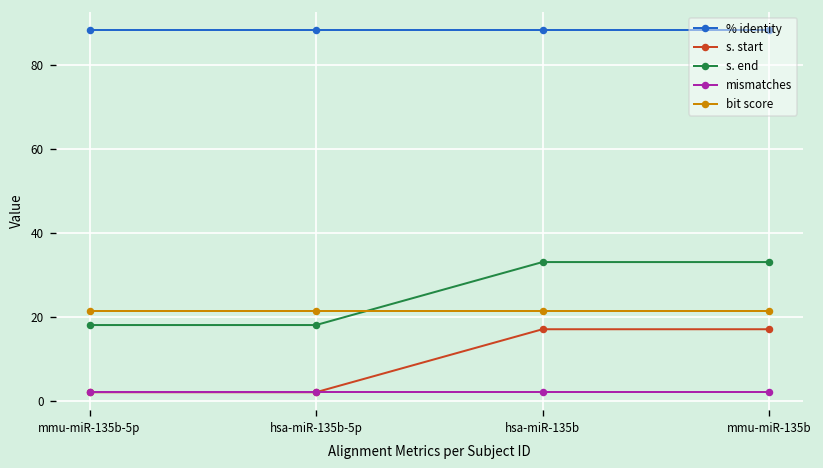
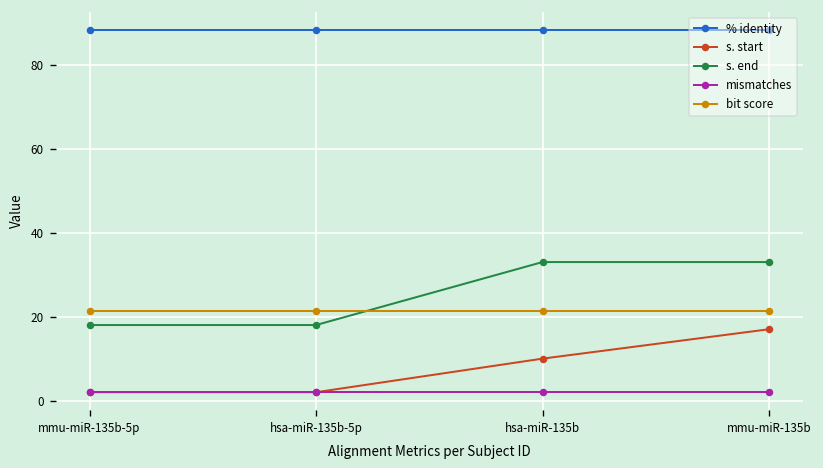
s. start, hsa-miR-135b: 17 -> 10
